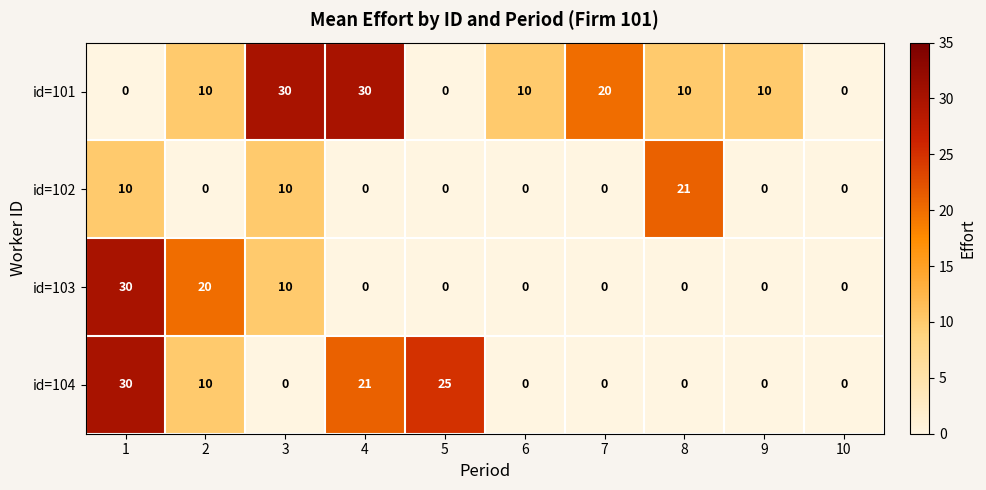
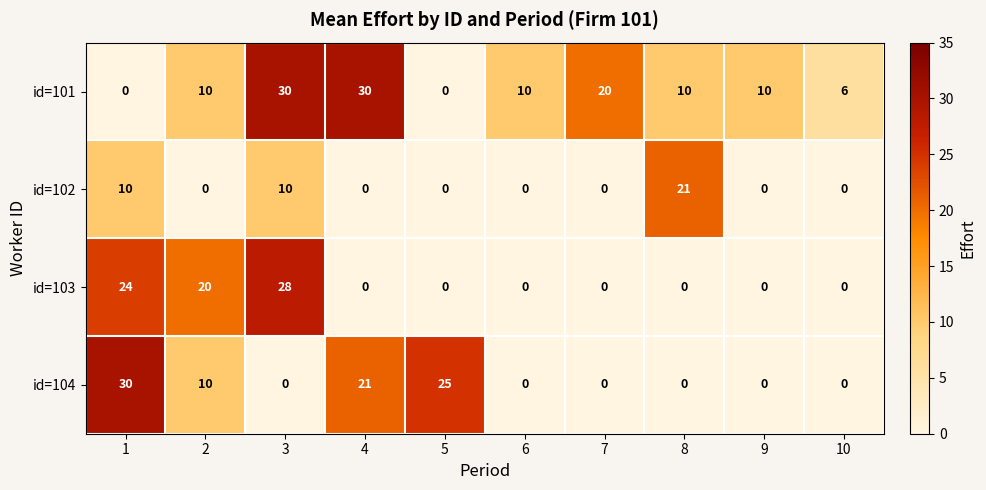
id=101, 10: 0 -> 6
id=103, 1: 30 -> 24
id=103, 3: 10 -> 28
